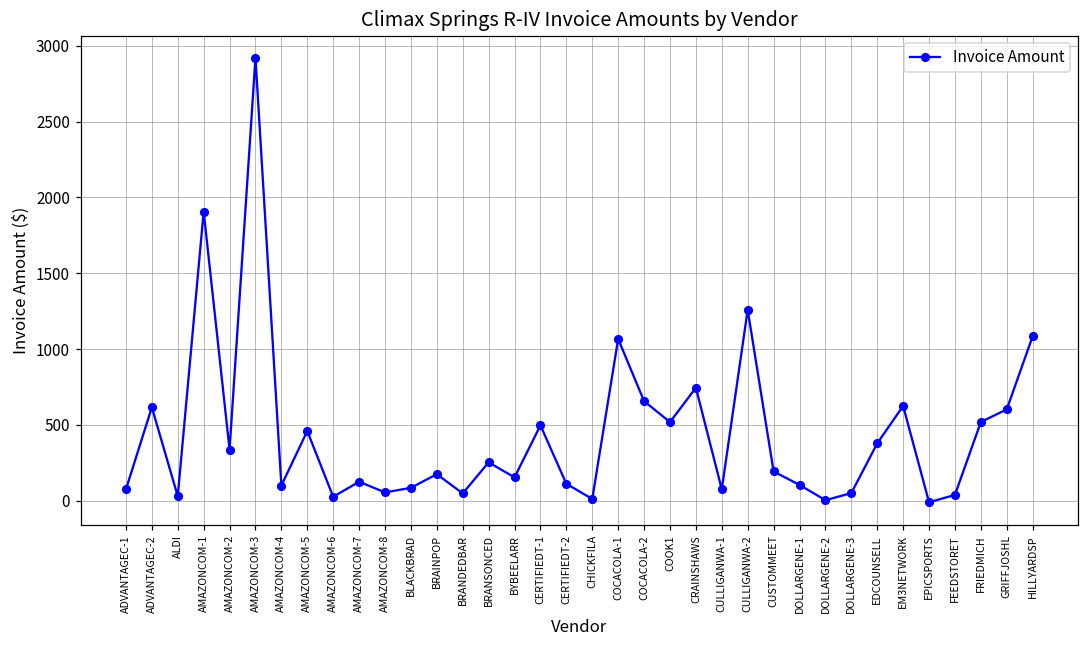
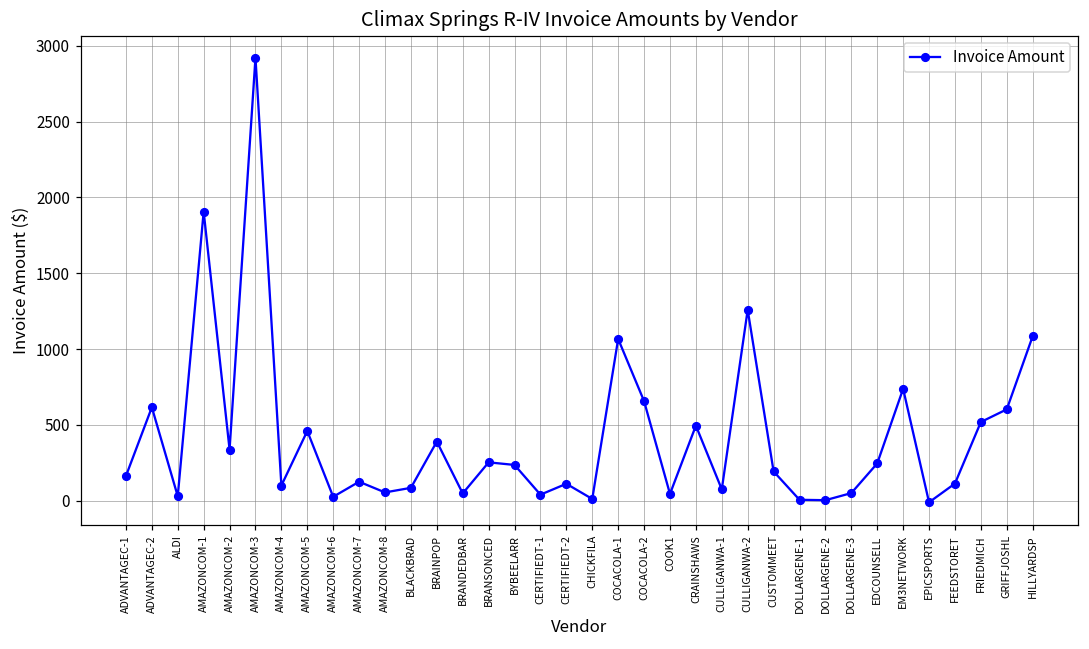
ADVANTAGEC-1: 80 -> 160
BRAINPOP: 180 -> 390
BYBEELARR: 150 -> 240
CERTIFIEDT-1: 500 -> 40
COOK1: 520 -> 40
CRAINSHAWS: 740 -> 500
DOLLARGENE-1: 100 -> 10
EDCOUNSELL: 380 -> 250
EM3NETWORK: 630 -> 740
FEEDSTORET: 40 -> 110
